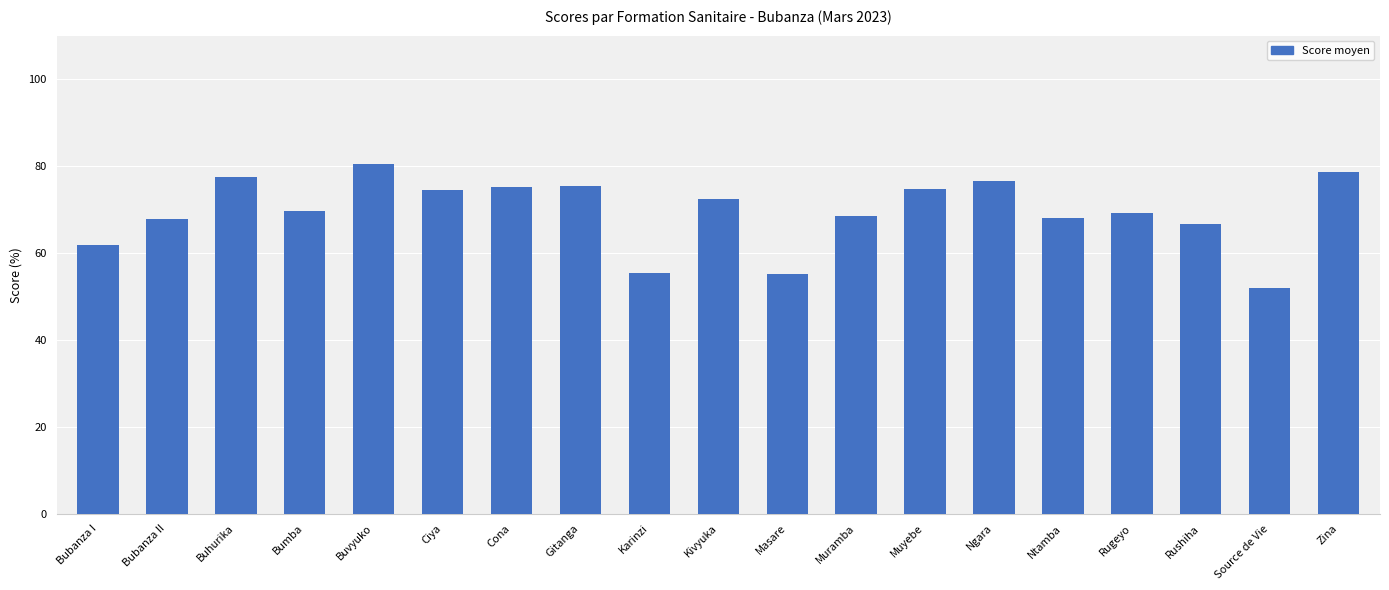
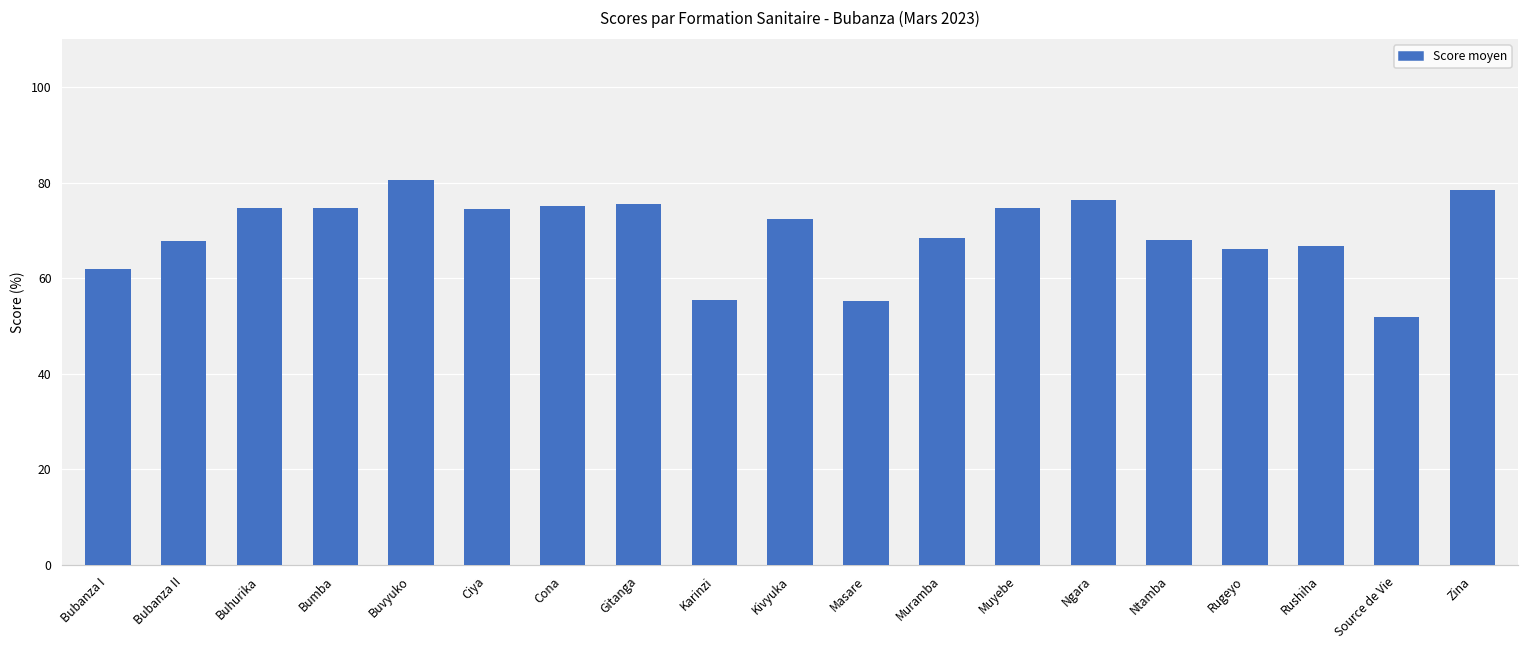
Buhurika: 77 -> 75
Bumba: 70 -> 75
Rugeyo: 69 -> 66
